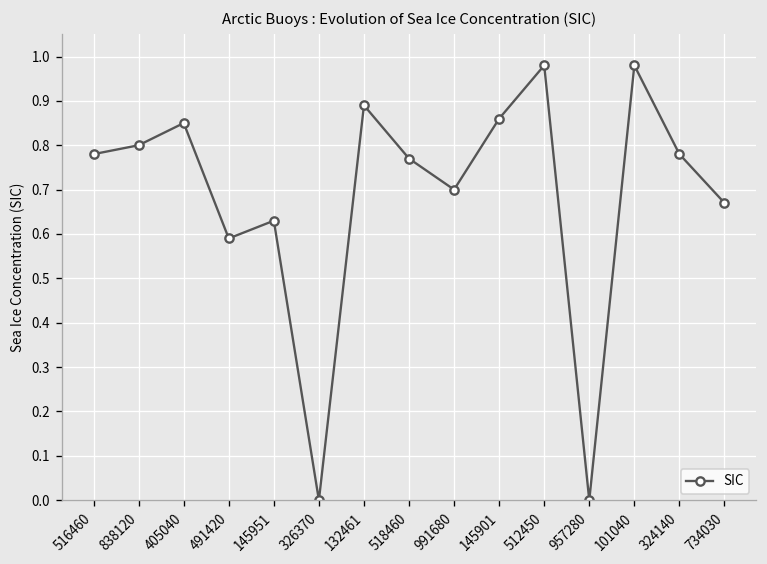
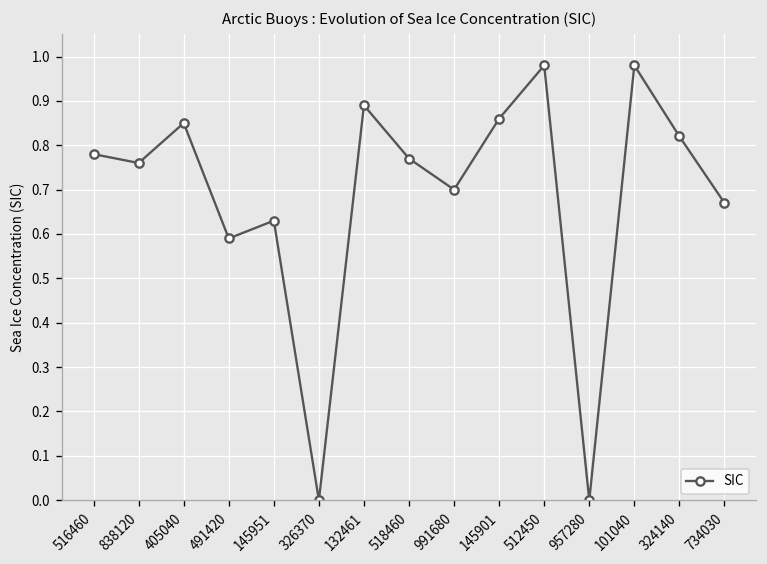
838120: 0.80 -> 0.76
324140: 0.78 -> 0.82
